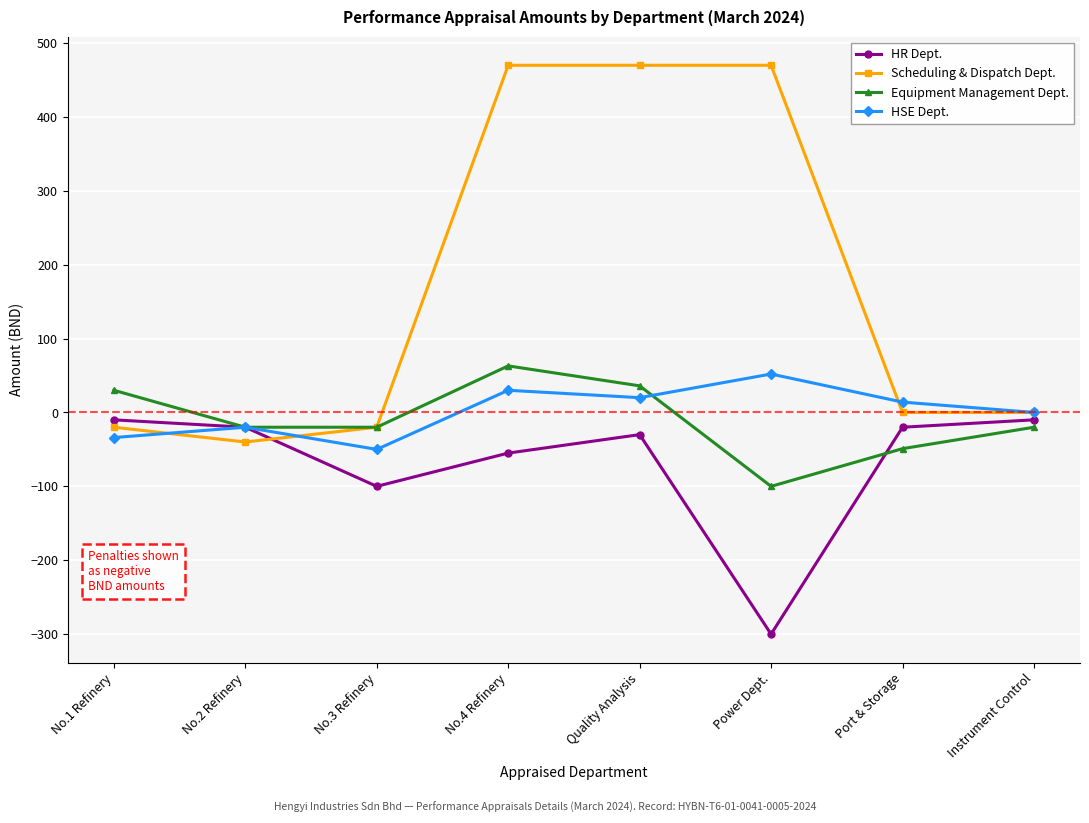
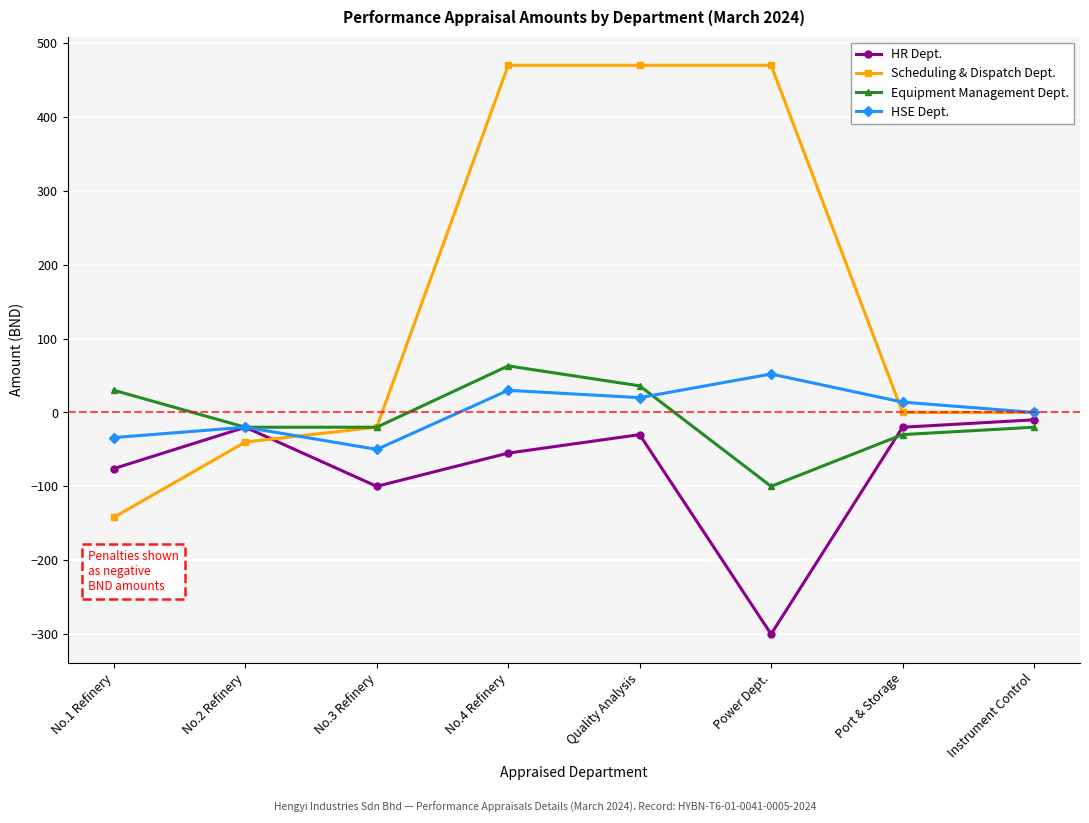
HR Dept., No.1 Refinery: -10 -> -80
Scheduling & Dispatch Dept., No.1 Refinery: -20 -> -140
Equipment Management Dept., Port & Storage: -50 -> -30
